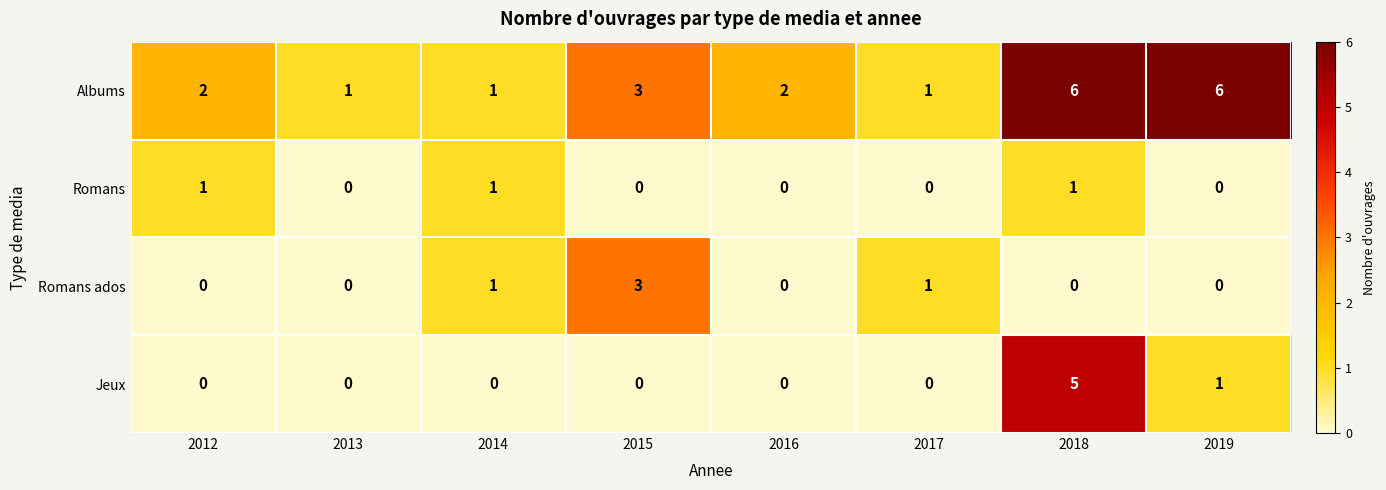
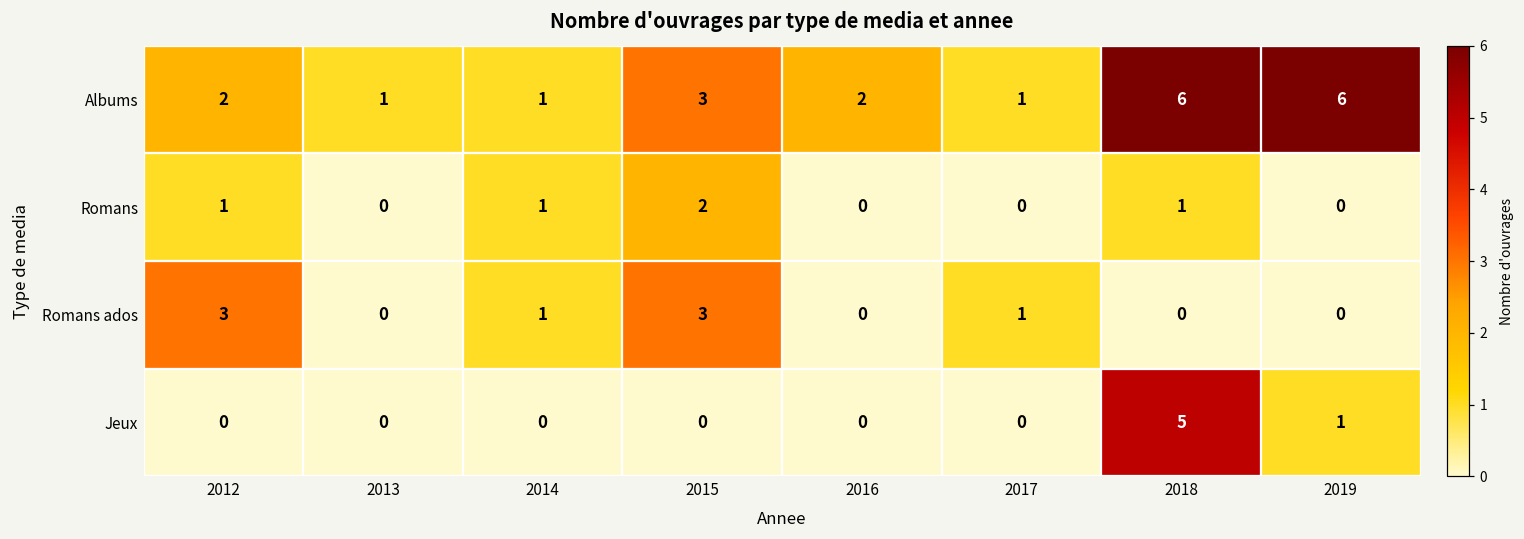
Romans, 2015: 0 -> 2
Romans ados, 2012: 0 -> 3
